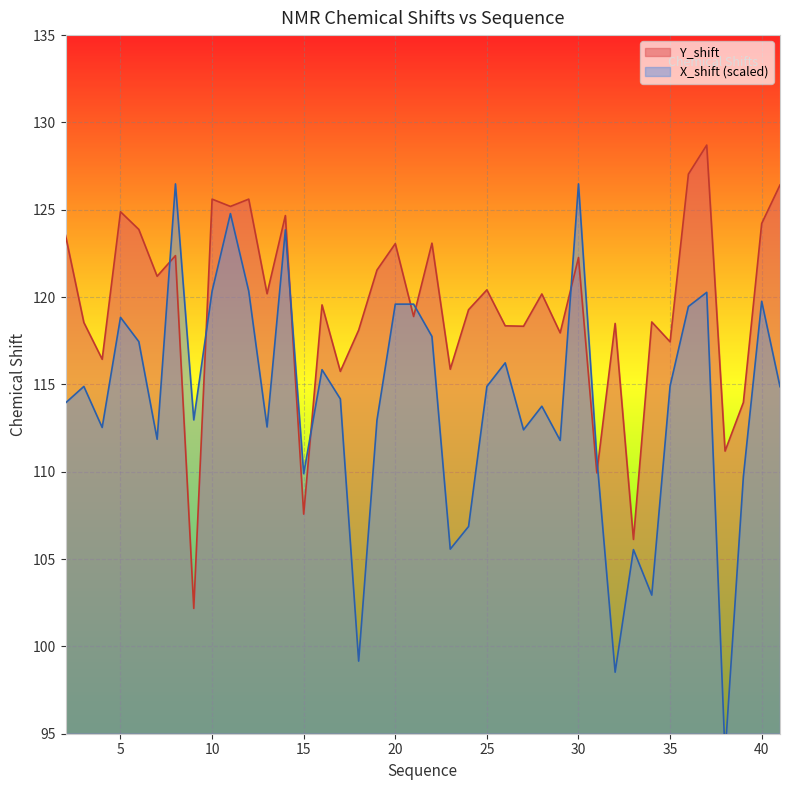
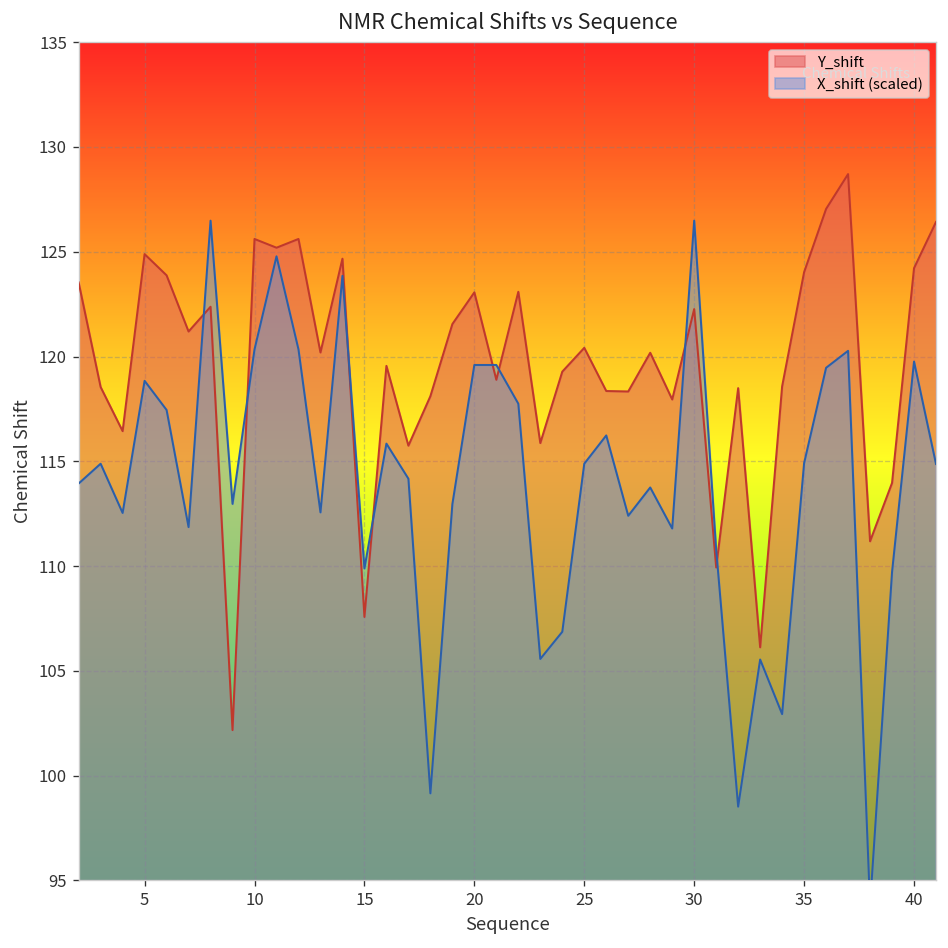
Y_shift, 35: 117.4 -> 124.0
